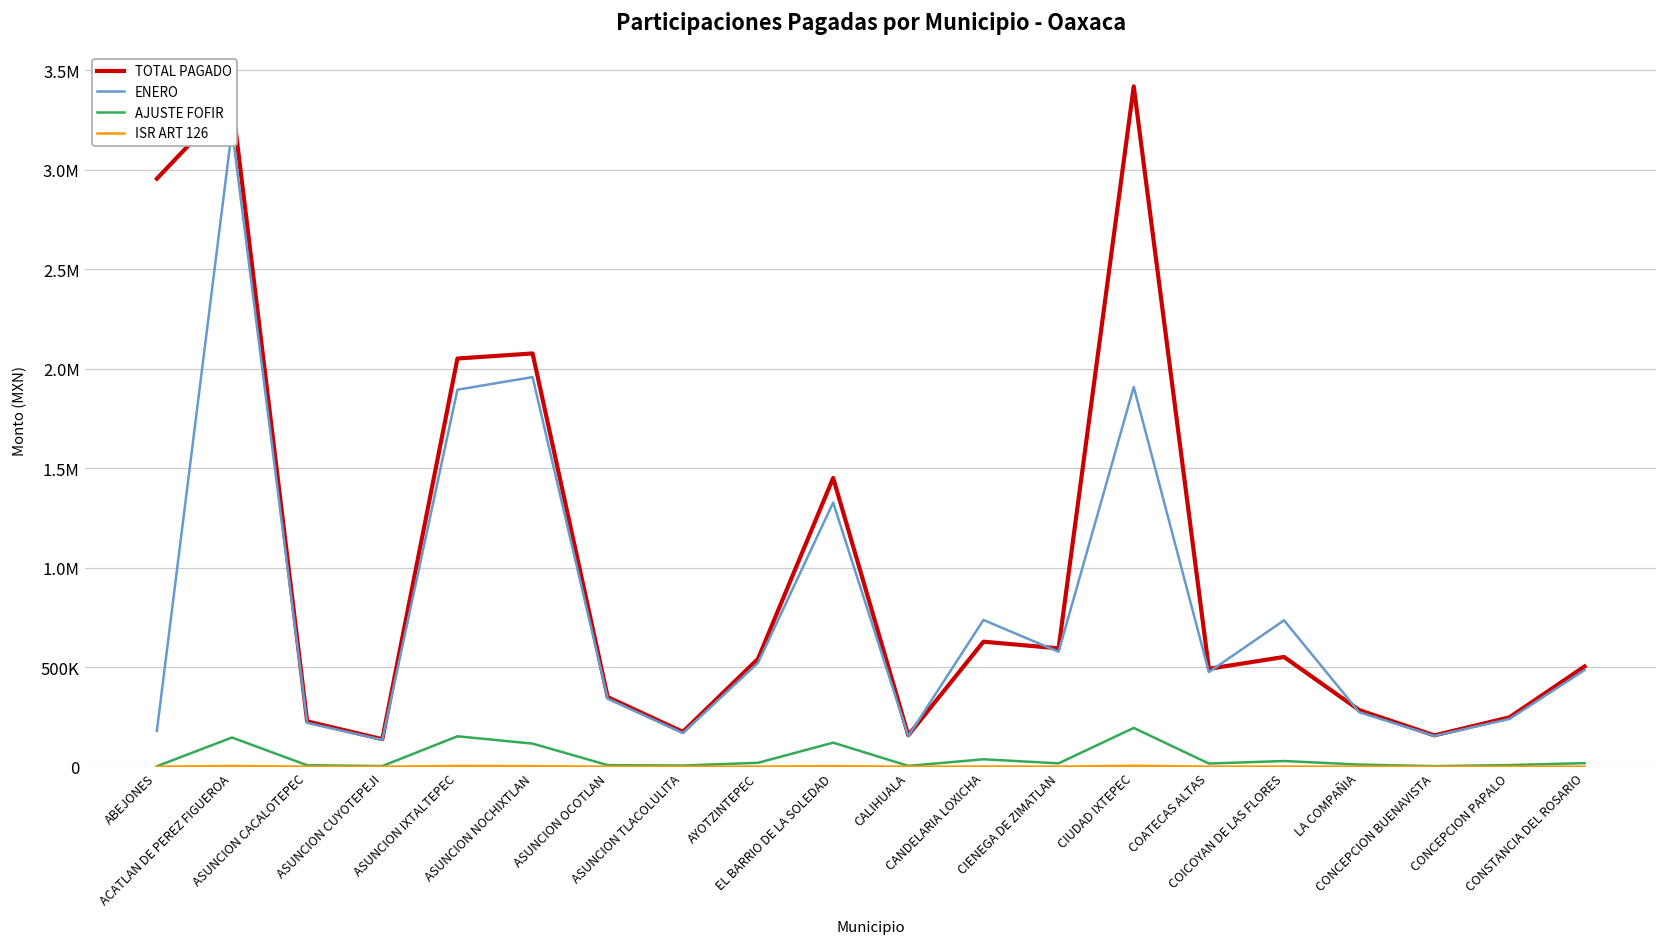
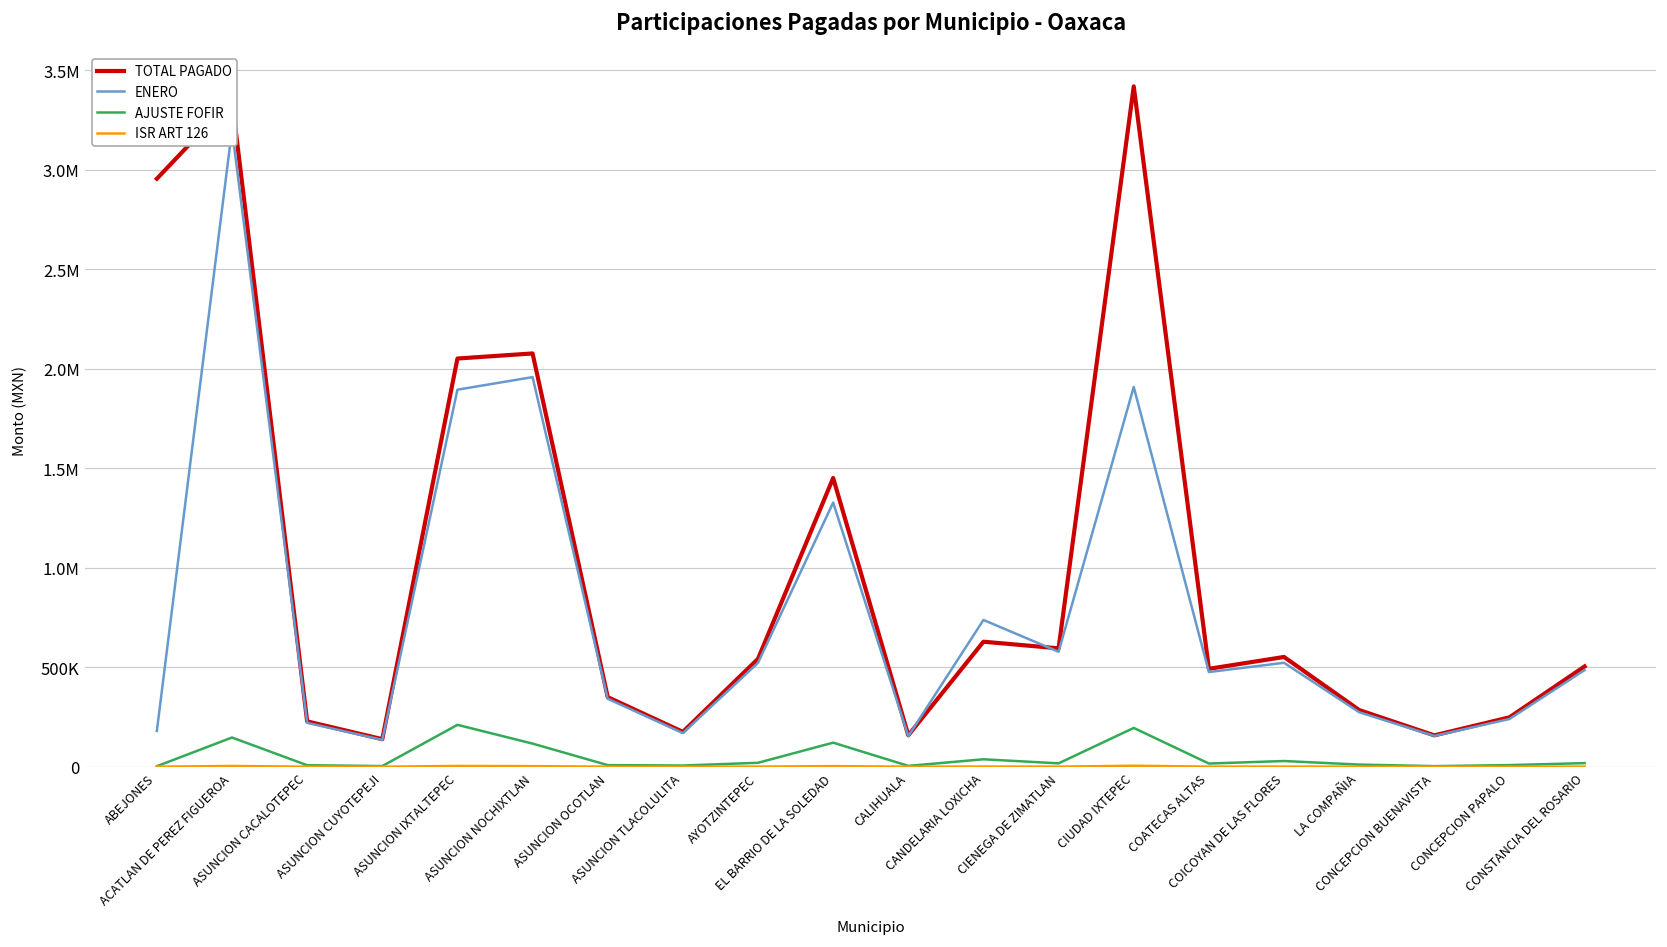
AJUSTE FOFIR, ASUNCION IXTALTEPEC: 150000 -> 210000
ENERO, COICOYAN DE LAS FLORES: 740000 -> 520000
